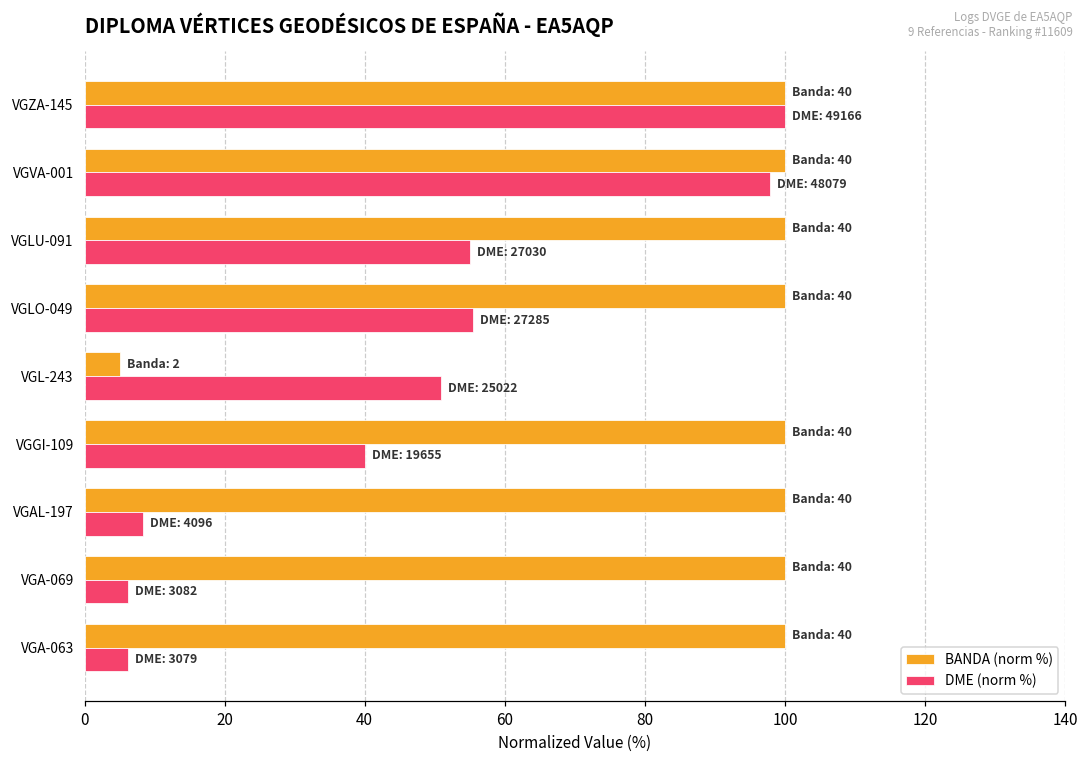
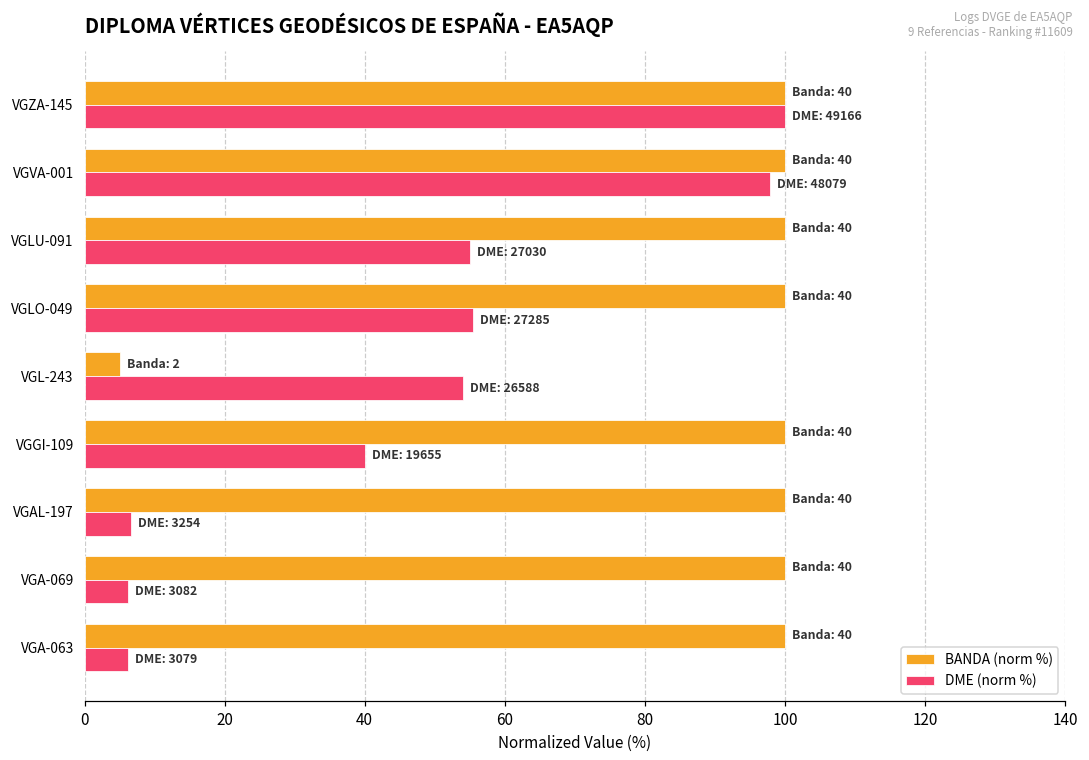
DME (norm %), VGL-243: 25022 -> 26588
DME (norm %), VGAL-197: 4096 -> 3254
